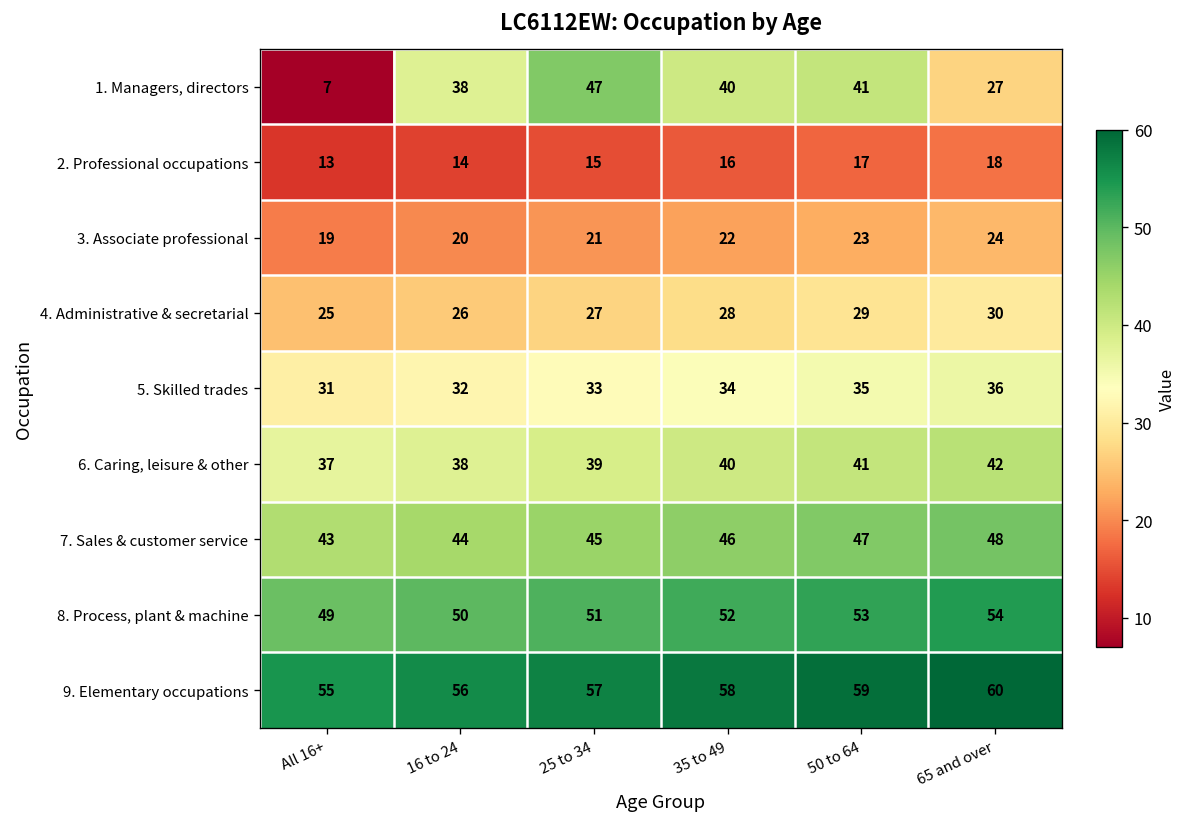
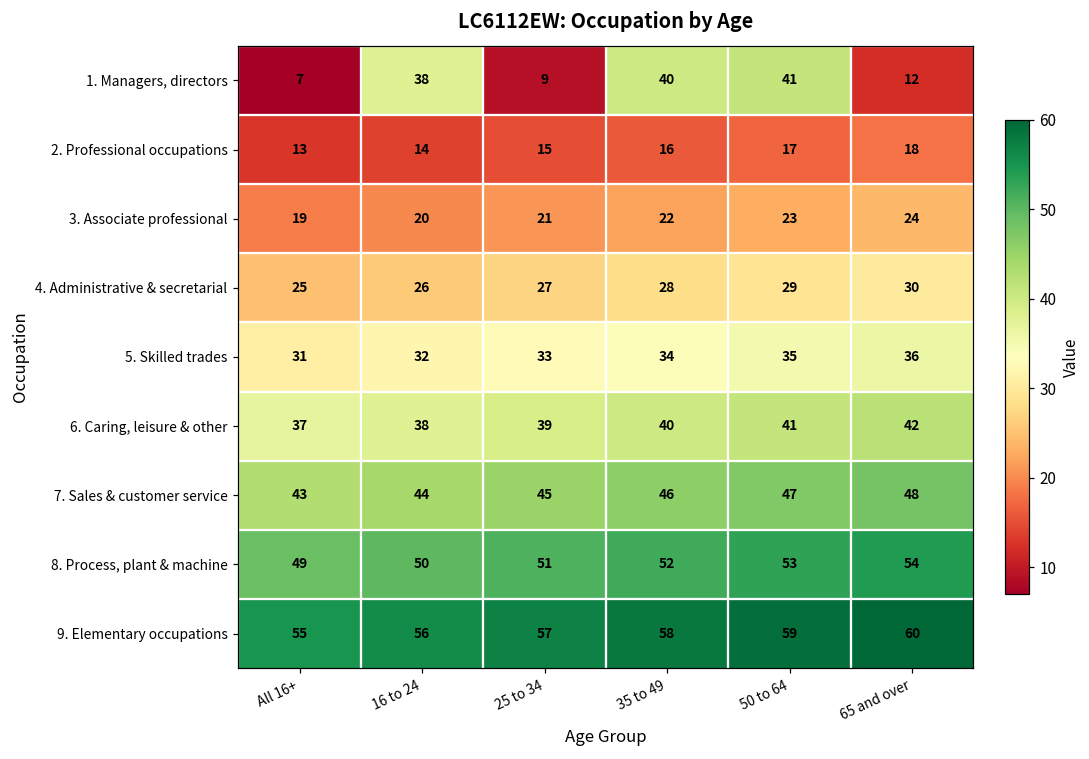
1. Managers, directors, 25 to 34: 47 -> 9
1. Managers, directors, 65 and over: 27 -> 12
